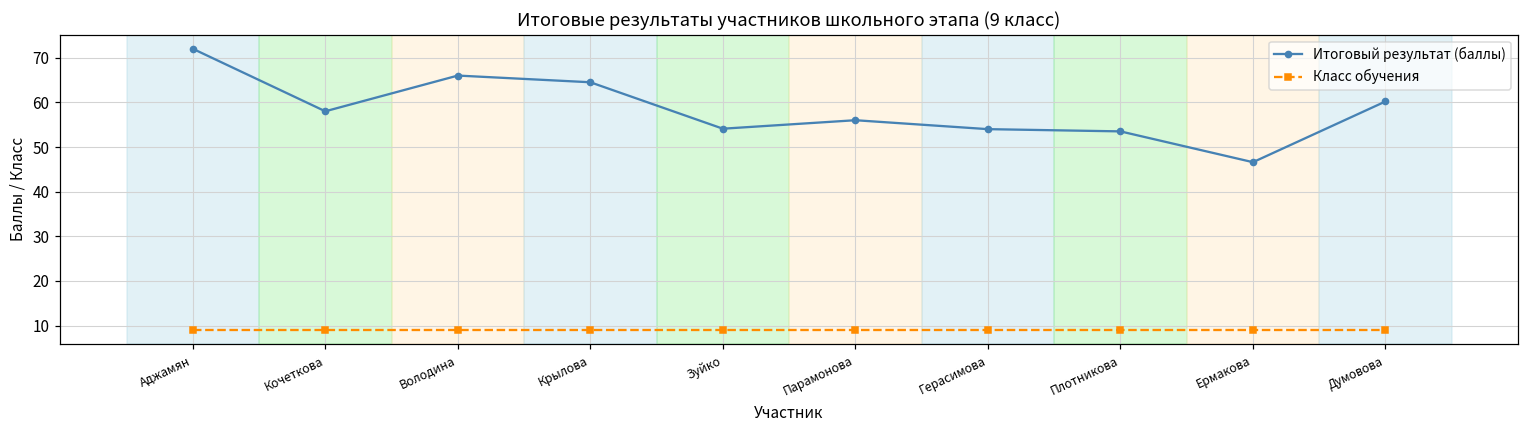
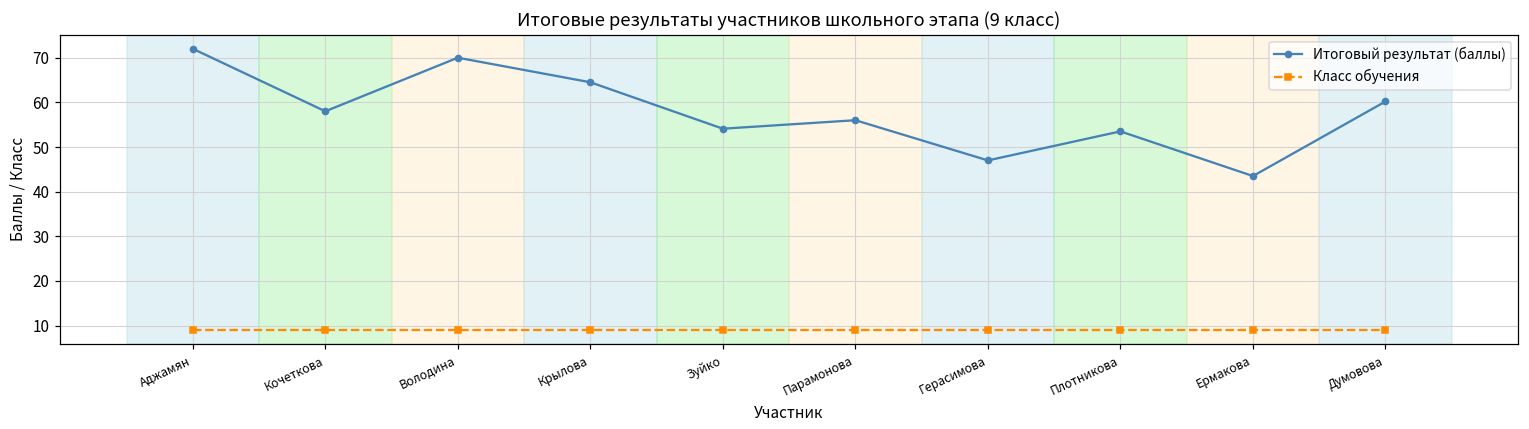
Итоговый результат (баллы), Володина: 66 -> 70
Итоговый результат (баллы), Герасимова: 54 -> 47
Итоговый результат (баллы), Ермакова: 47 -> 44
